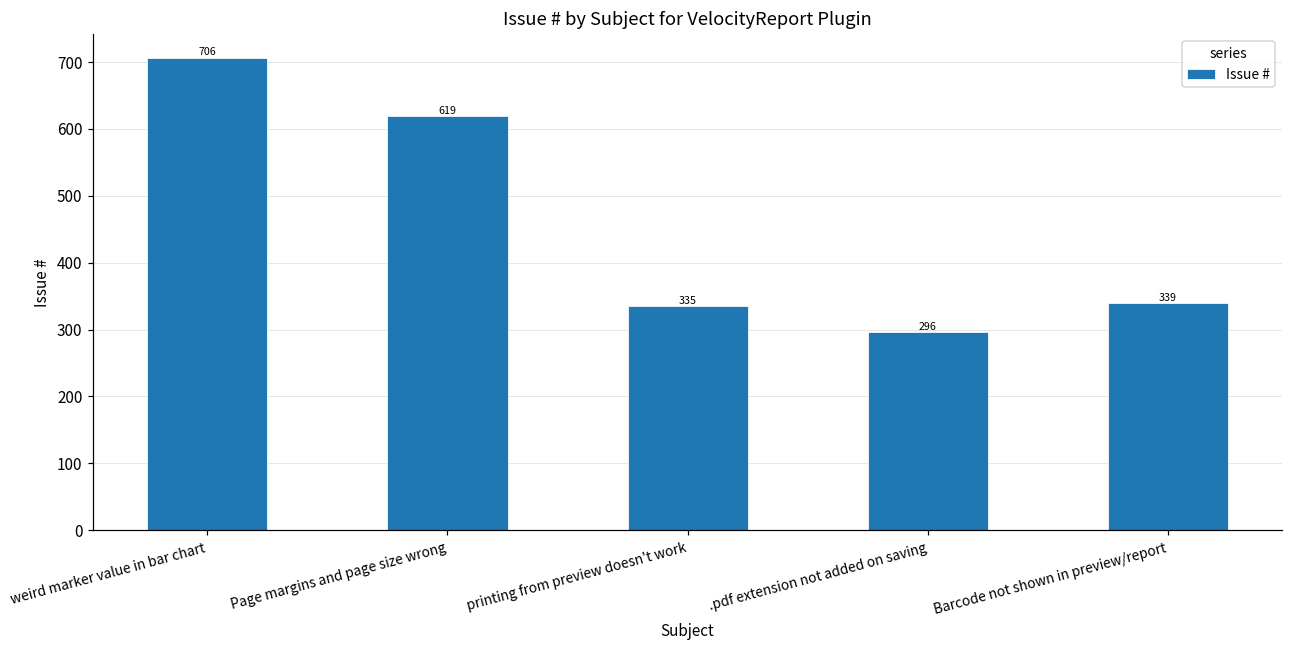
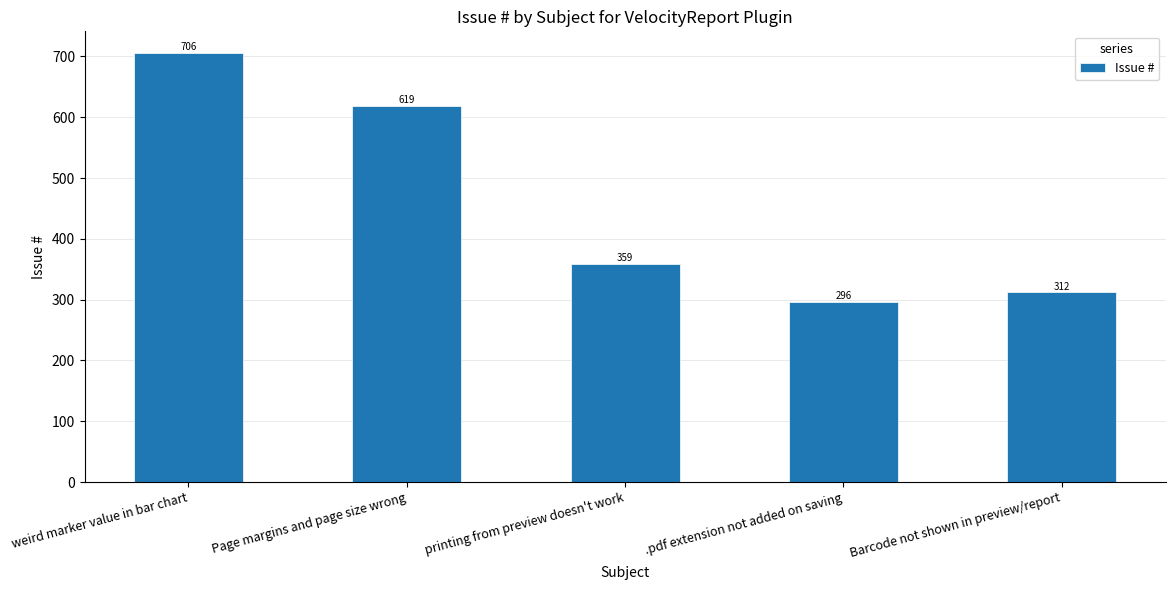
printing from preview doesn't work: 335 -> 359
Barcode not shown in preview/report: 339 -> 312
